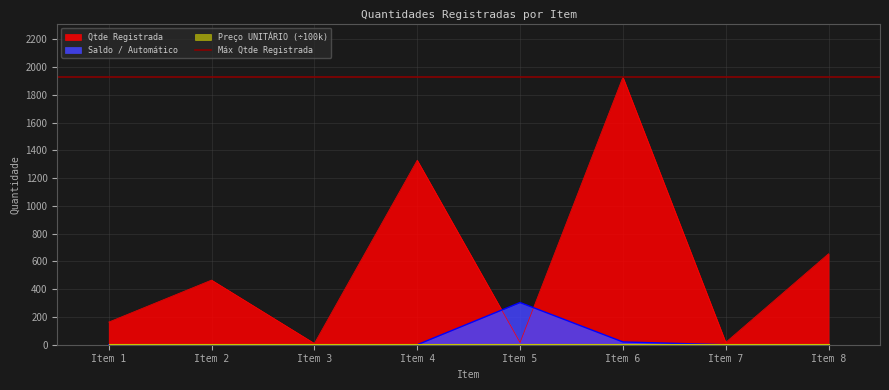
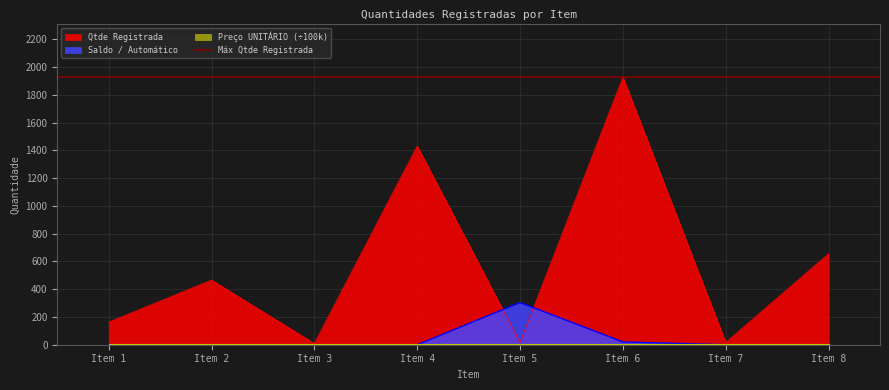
Qtde Registrada, Item 4: 1330 -> 1430
